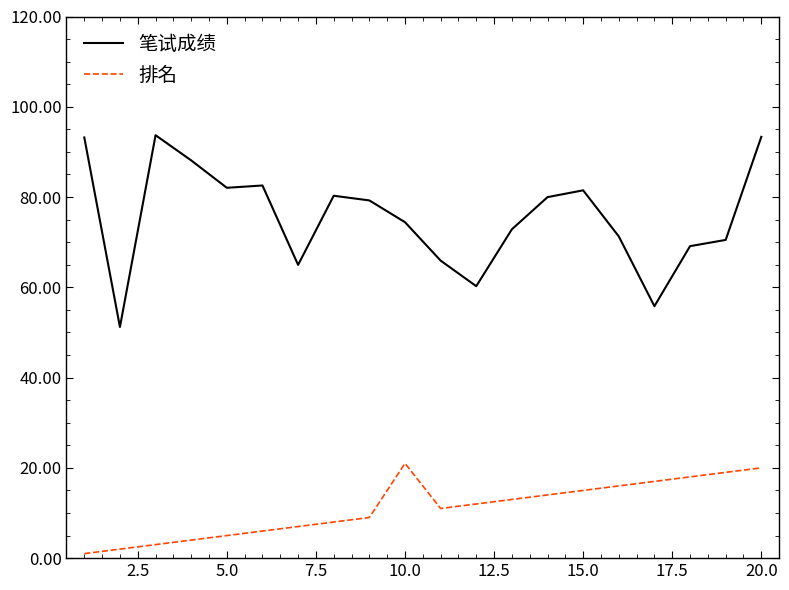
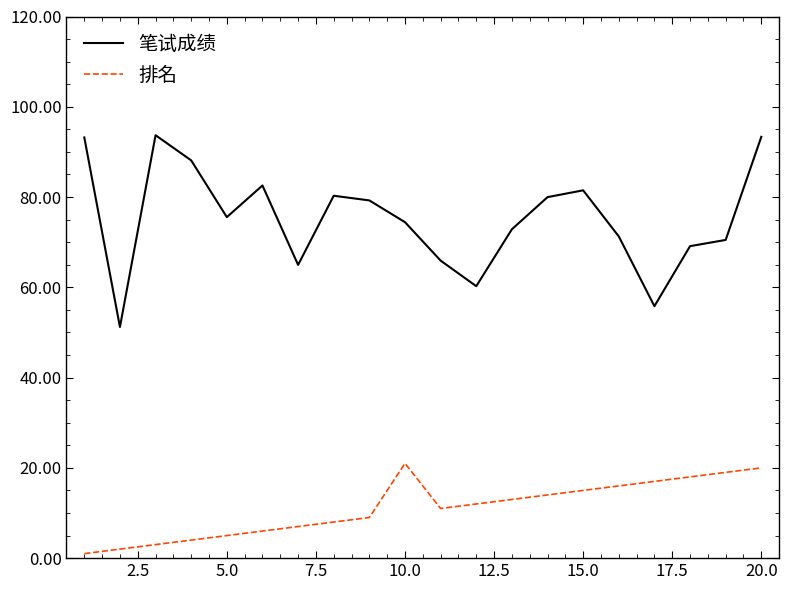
笔试成绩, 5.0: 82 -> 76
